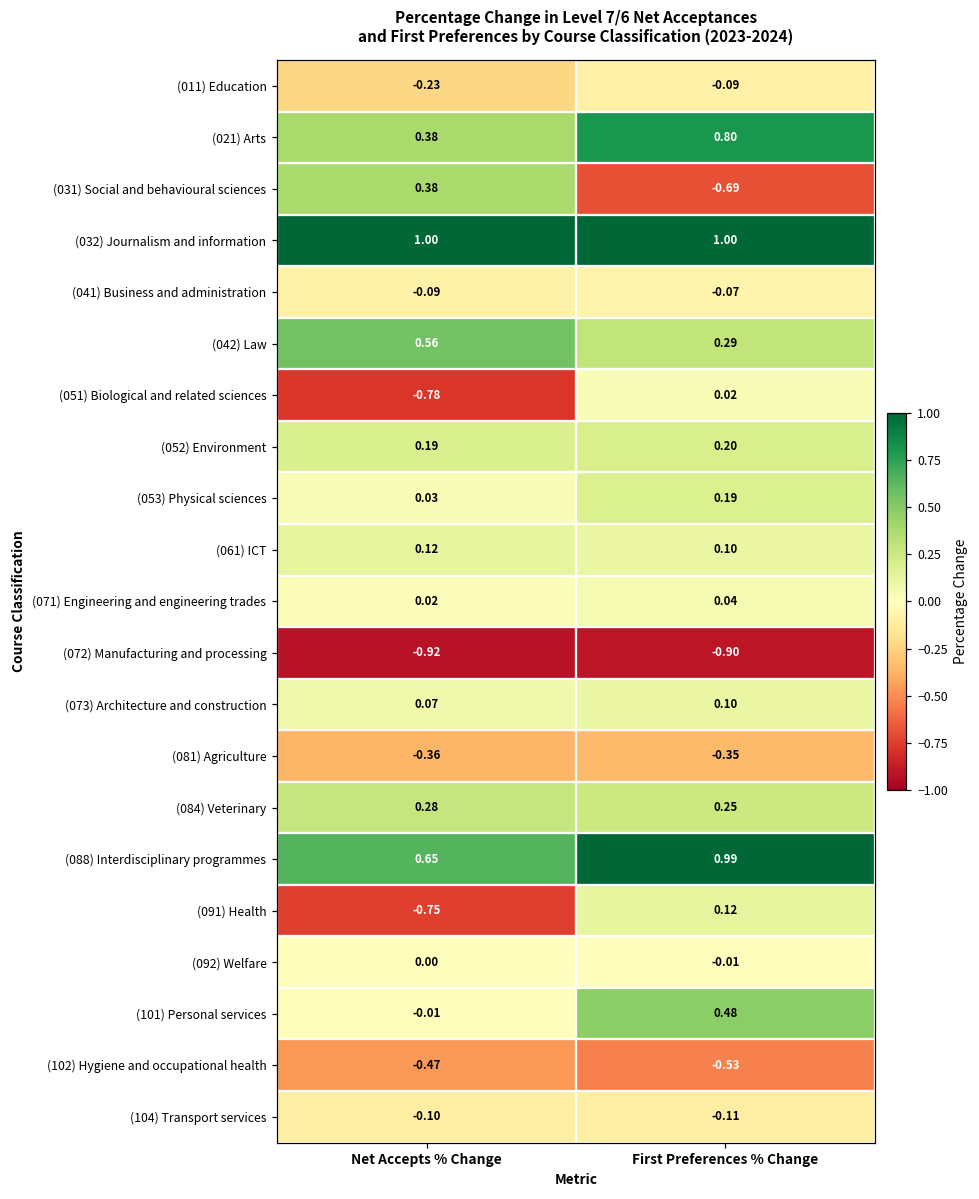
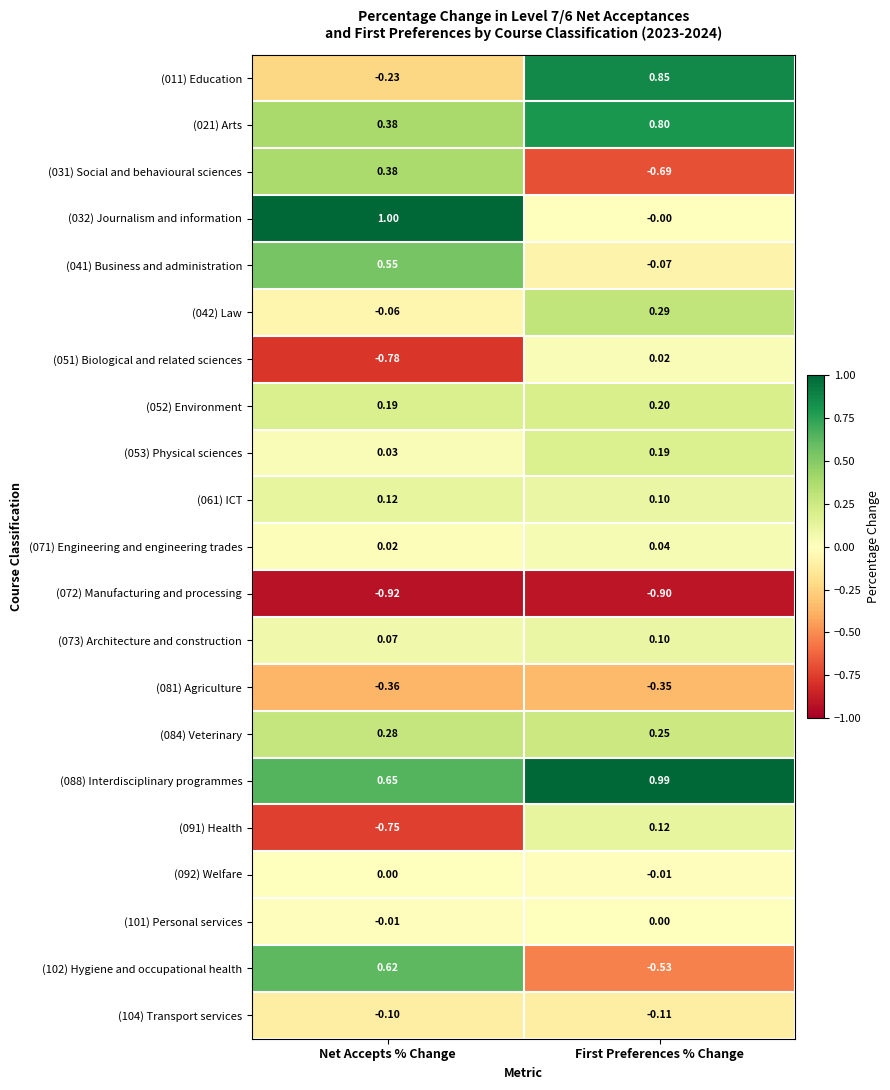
(011) Education, First Preferences % Change: -0.09 -> 0.85
(032) Journalism and information, First Preferences % Change: 1.00 -> -0.00
(041) Business and administration, Net Accepts % Change: -0.09 -> 0.55
(042) Law, Net Accepts % Change: 0.56 -> -0.06
(101) Personal services, First Preferences % Change: 0.48 -> 0.00
(102) Hygiene and occupational health, Net Accepts % Change: -0.47 -> 0.62
